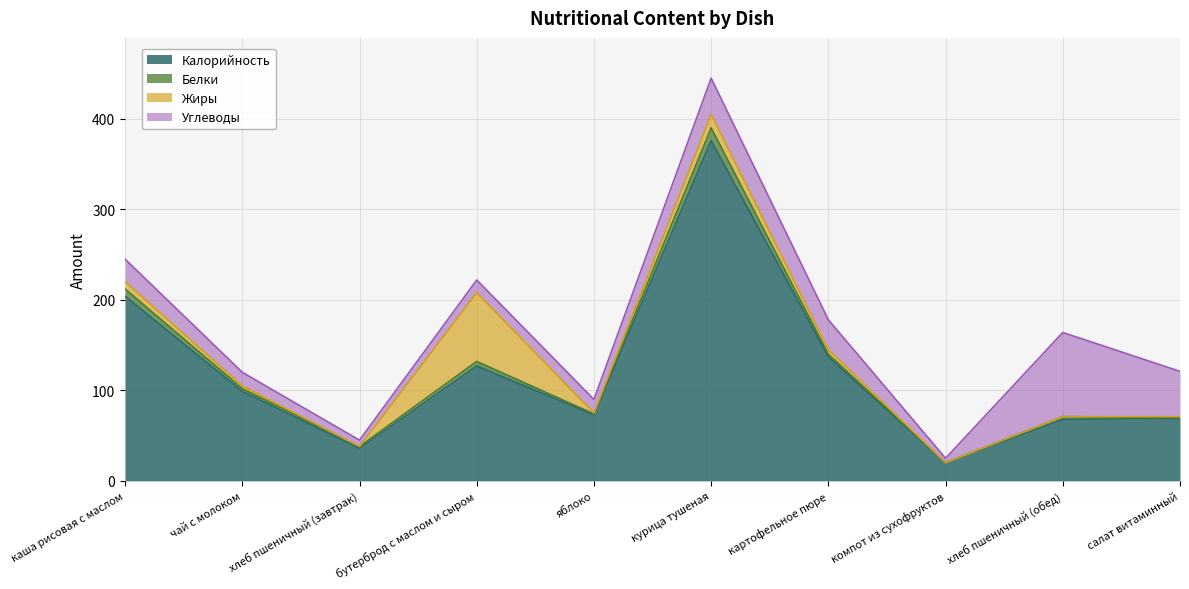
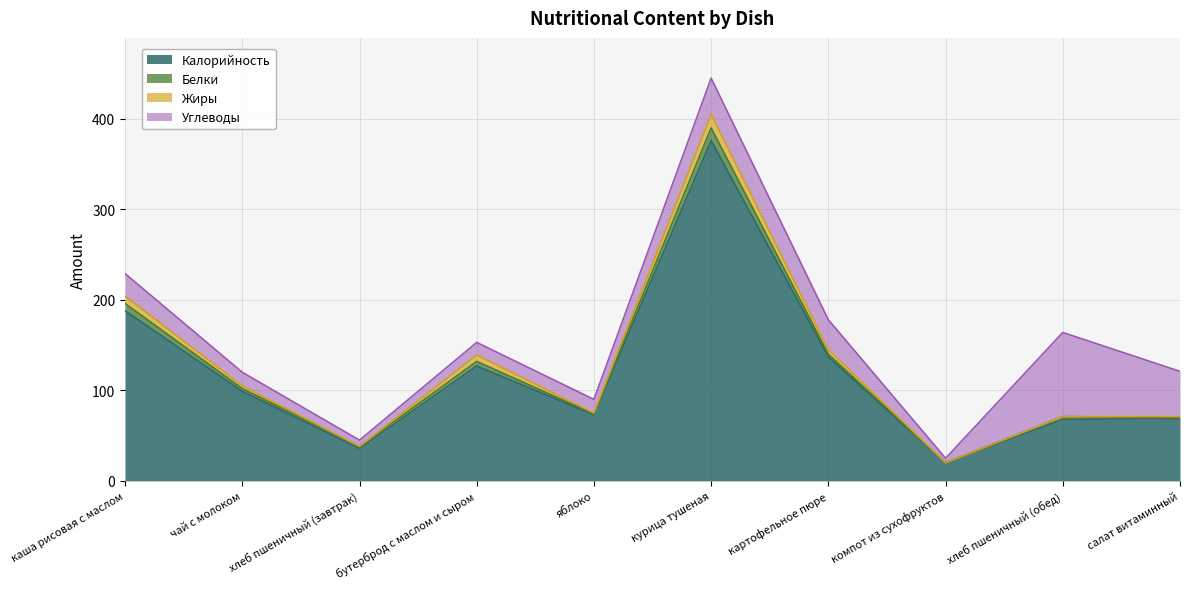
Калорийность, каша рисовая с маслом: 200 -> 190
Жиры, бутерброд с маслом и сыром: 80 -> 10
